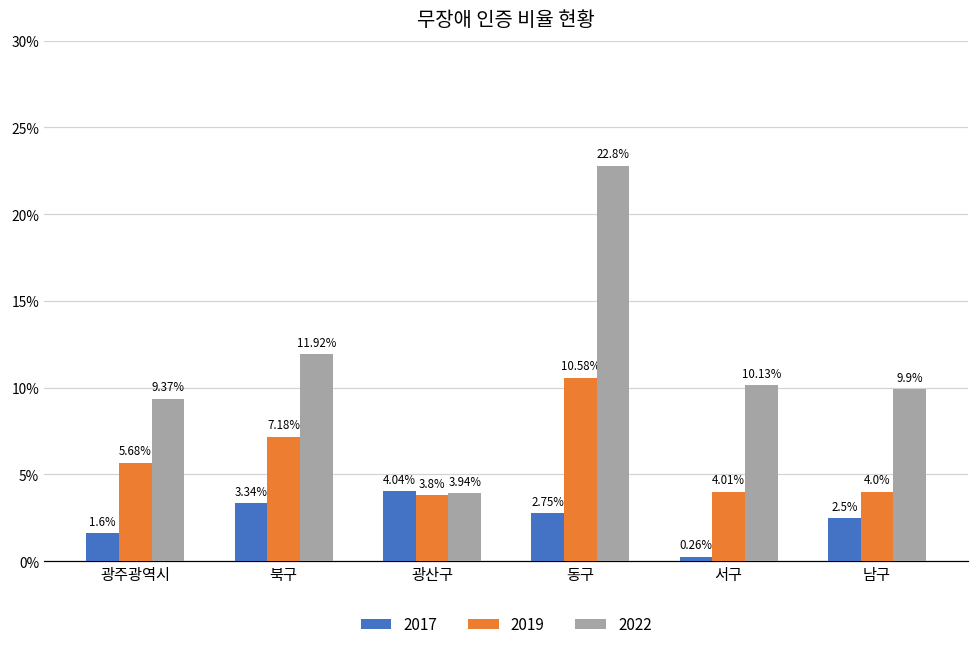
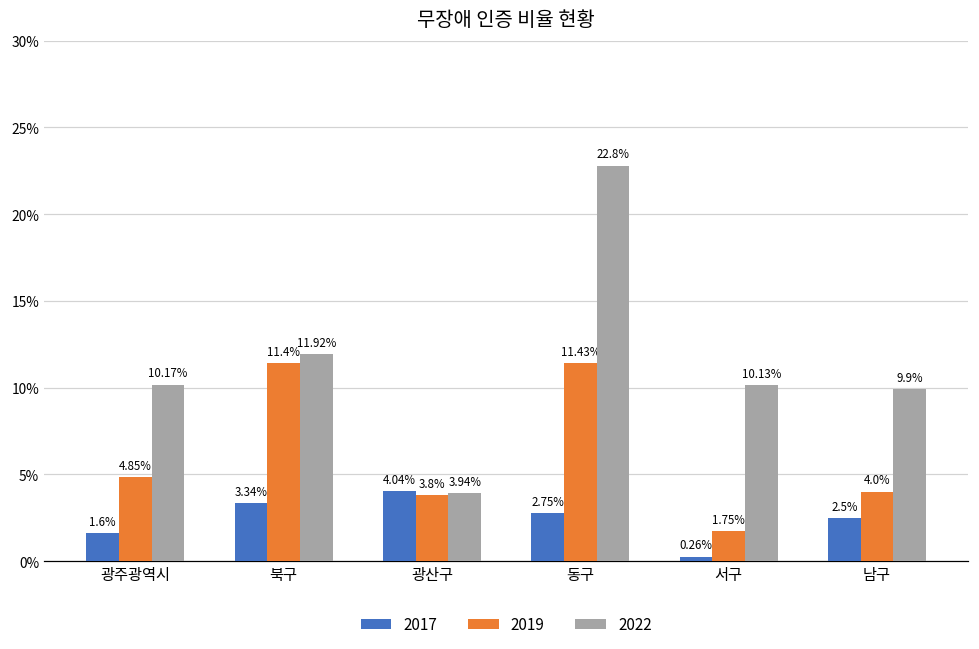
2019, 광주광역시: 5.68% -> 4.85%
2022, 광주광역시: 9.37% -> 10.17%
2019, 북구: 7.18% -> 11.4%
2019, 동구: 10.58% -> 11.43%
2019, 서구: 4.01% -> 1.75%
